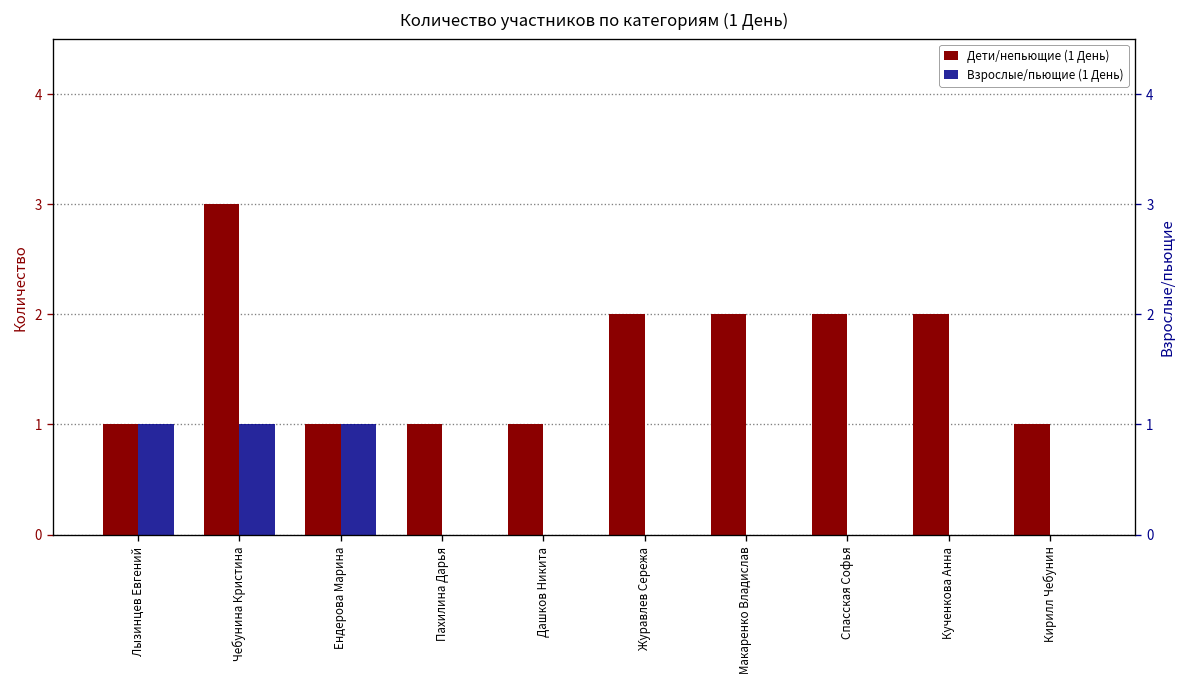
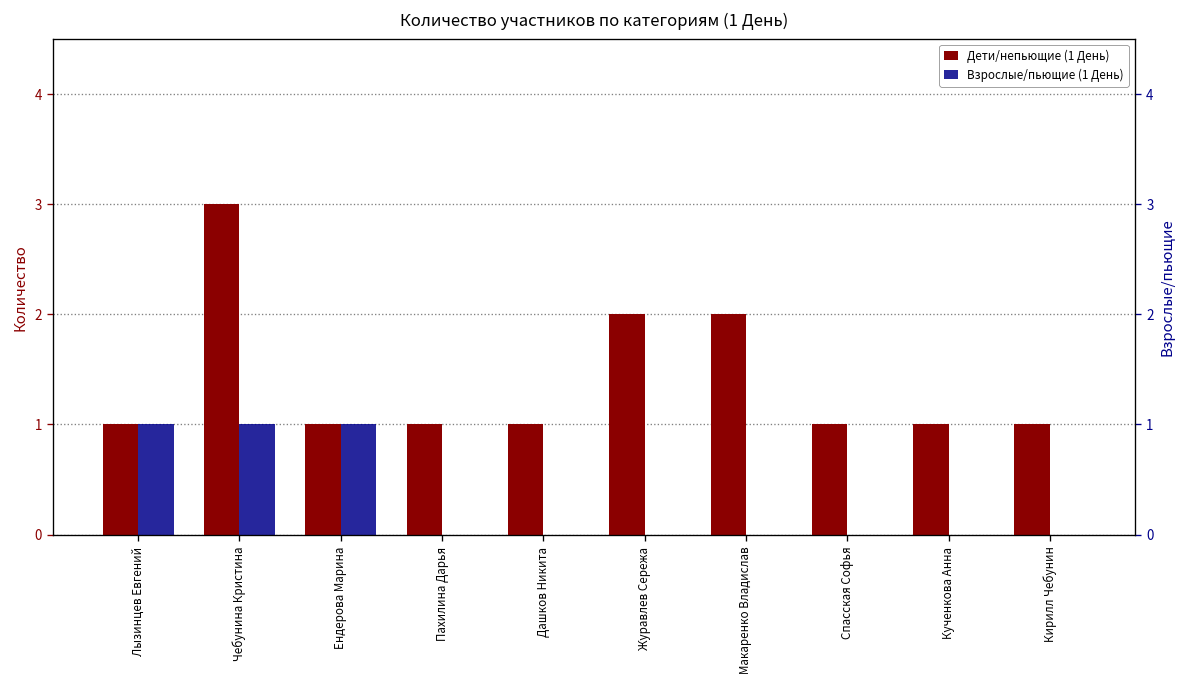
Дети/непьющие (1 День), Спасская Софья: 2 -> 1
Дети/непьющие (1 День), Кученкова Анна: 2 -> 1
